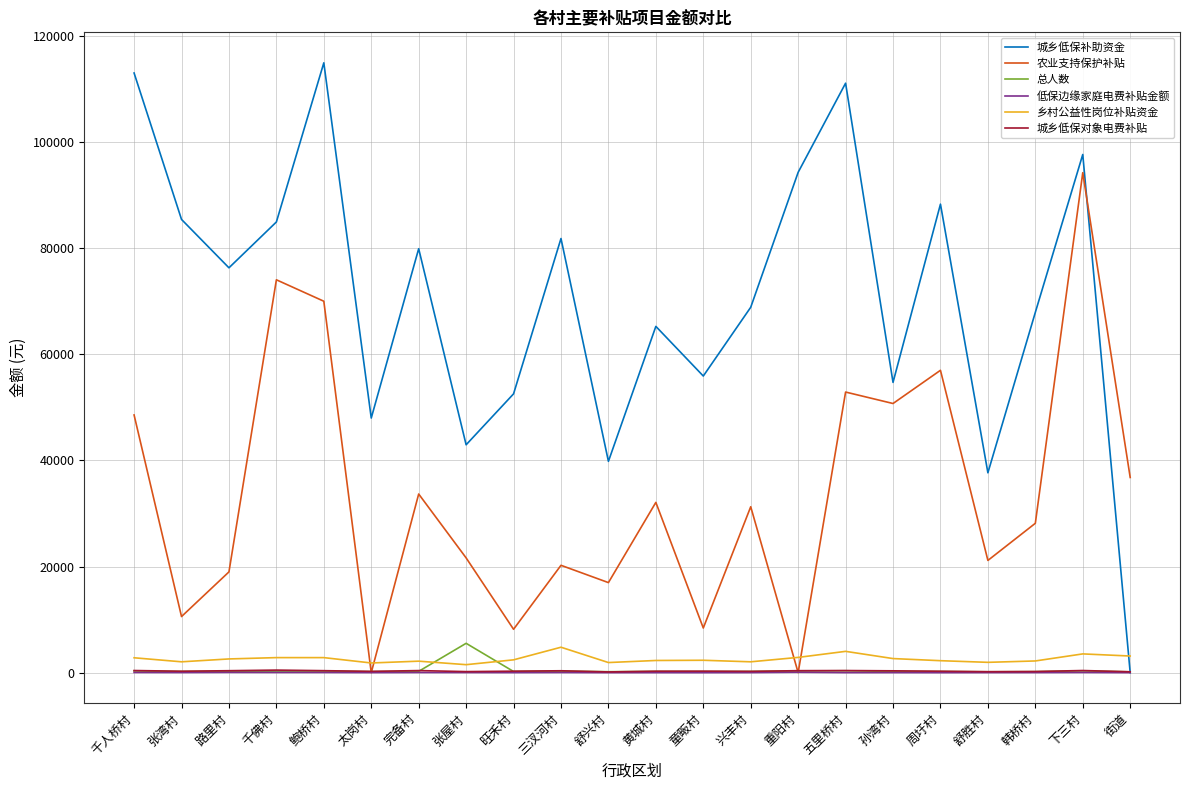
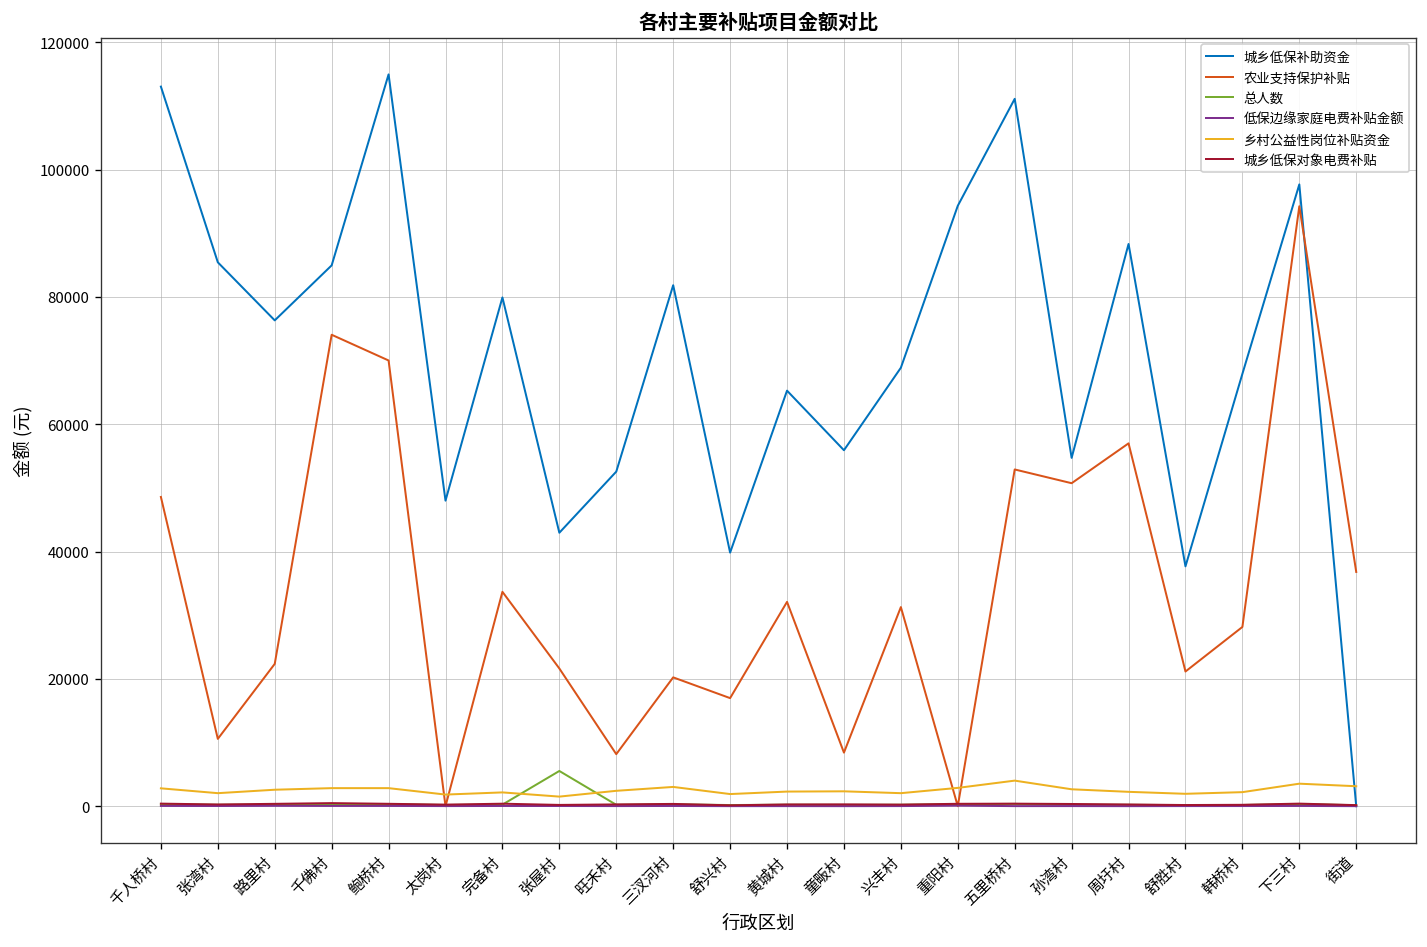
农业支持保护补贴, 路里村: 19000 -> 22000
乡村公益性岗位补贴资金, 三汊河村: 5000 -> 3000
